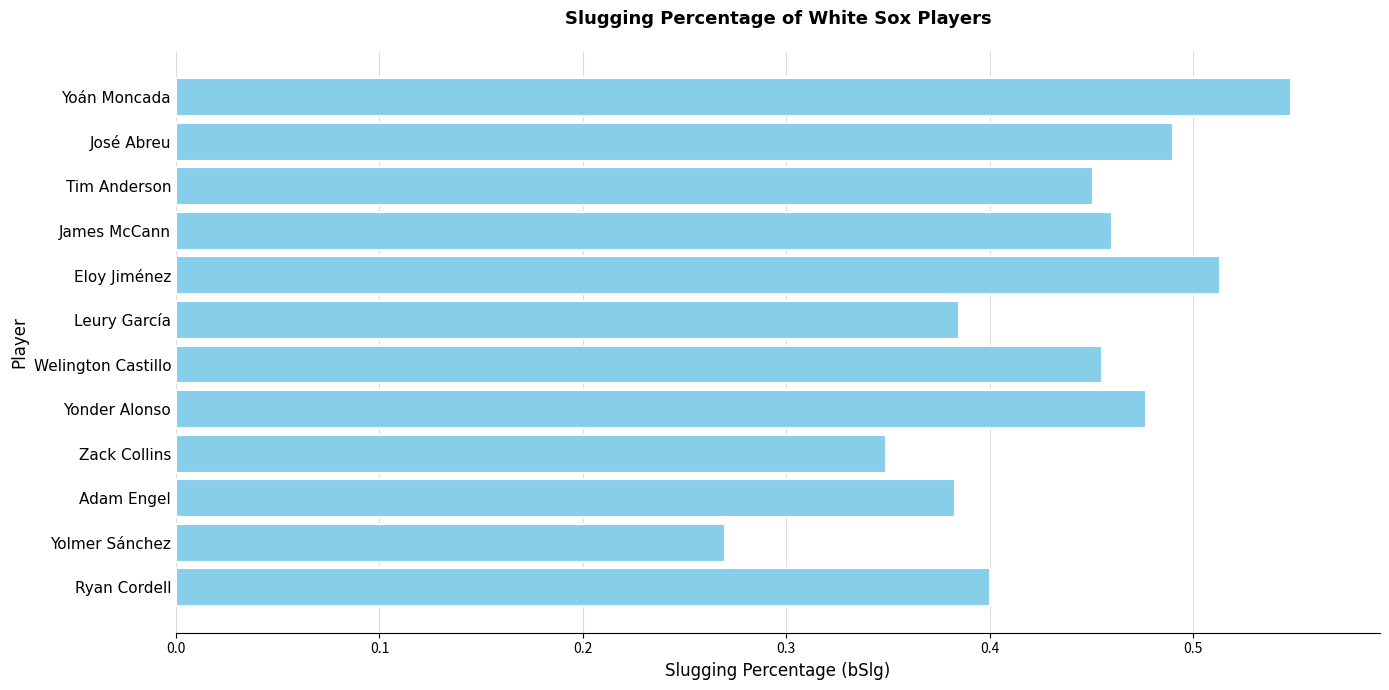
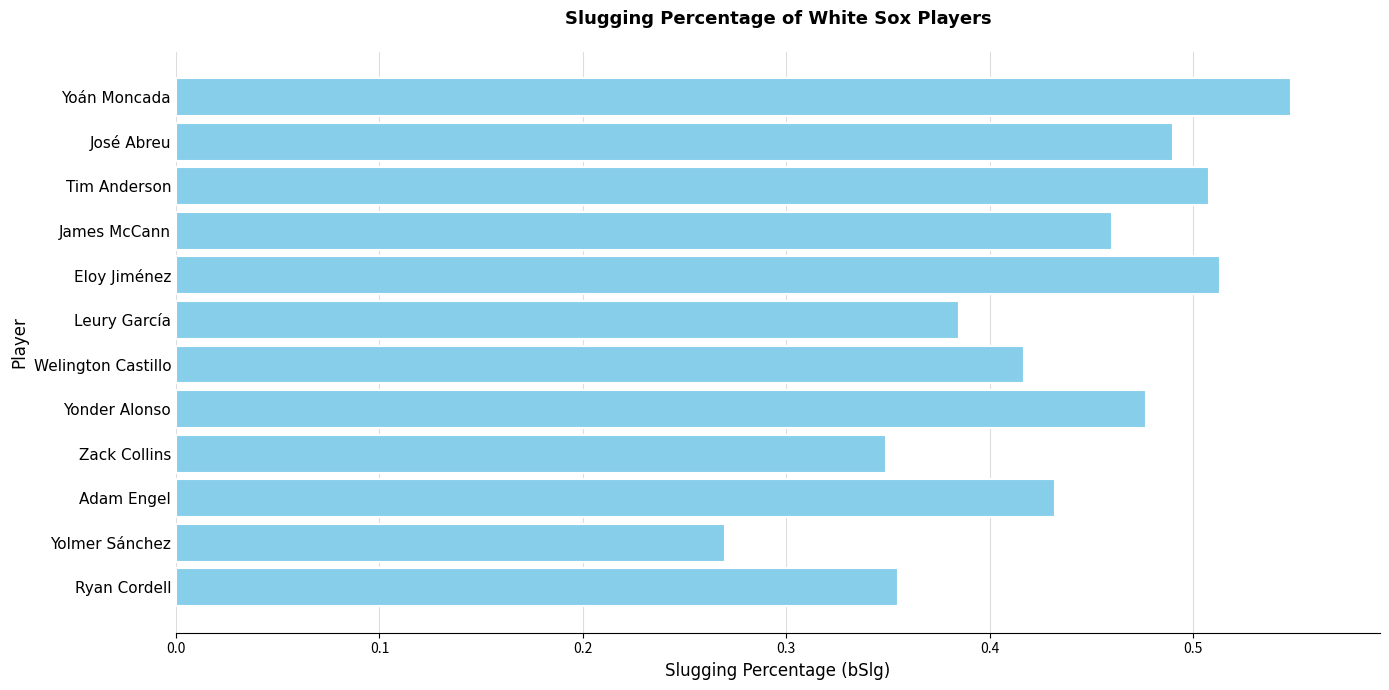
Tim Anderson: 0.451 -> 0.508
Welington Castillo: 0.455 -> 0.417
Adam Engel: 0.383 -> 0.432
Ryan Cordell: 0.400 -> 0.355
